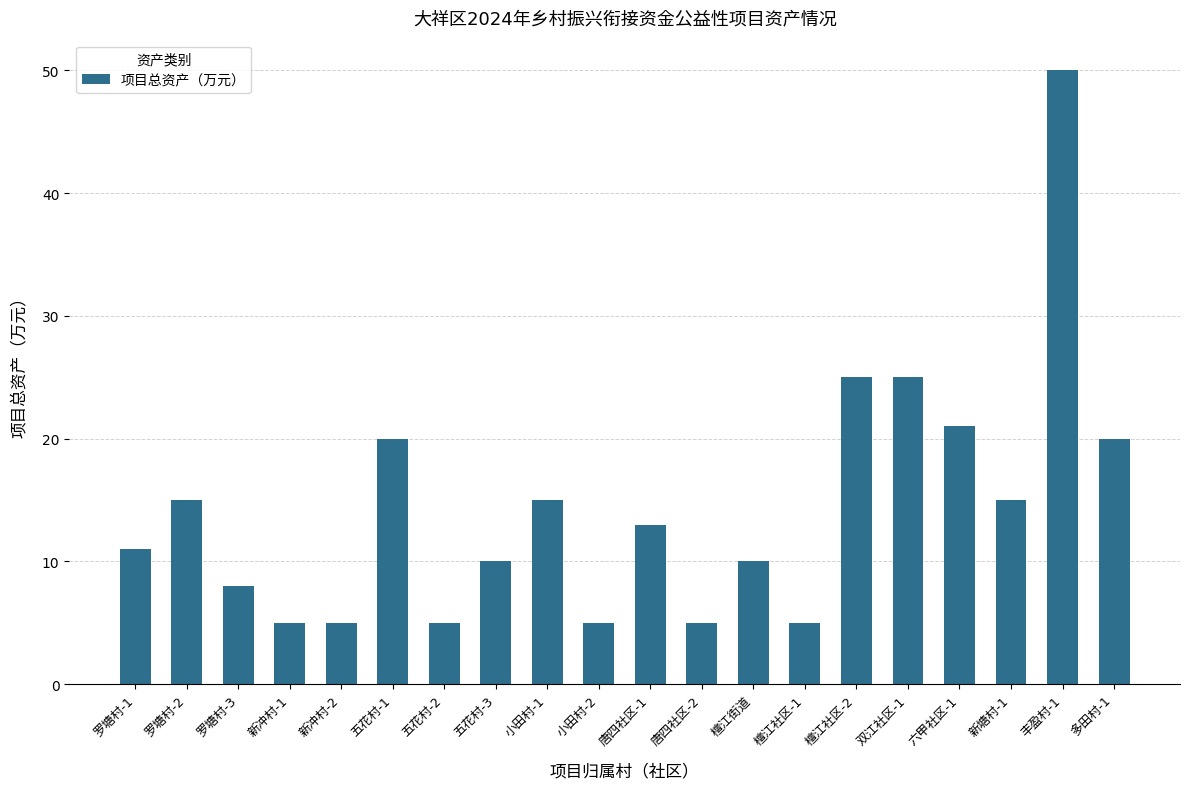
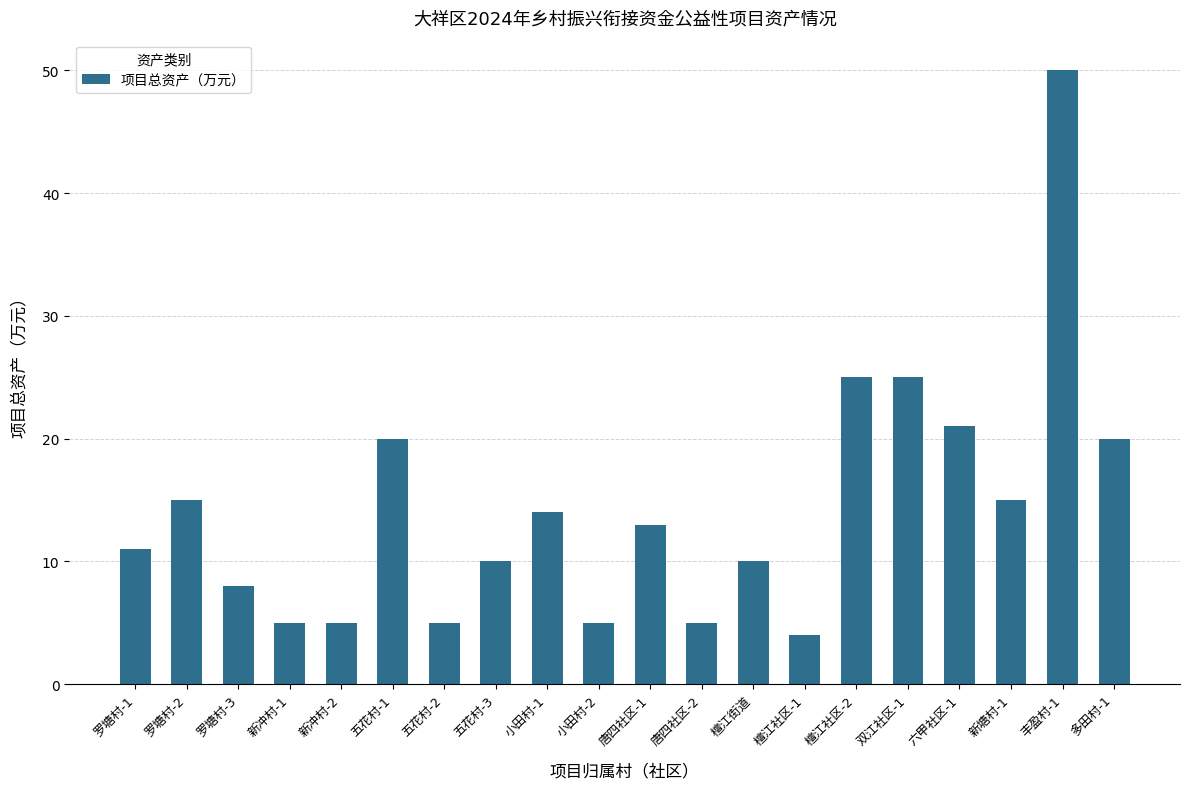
小田村-1: 15 -> 14
檀江社区-1: 5 -> 4
